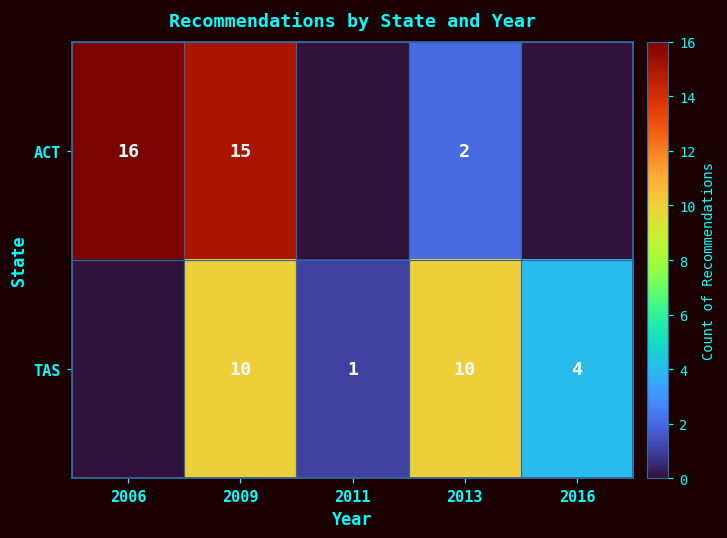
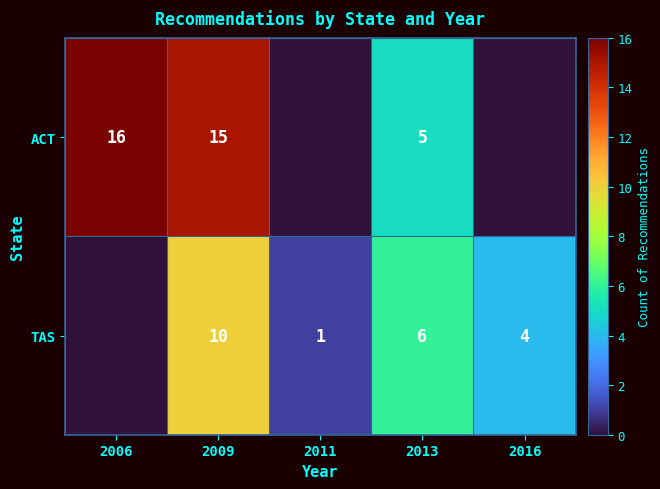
ACT, 2013: 2 -> 5
TAS, 2013: 10 -> 6
